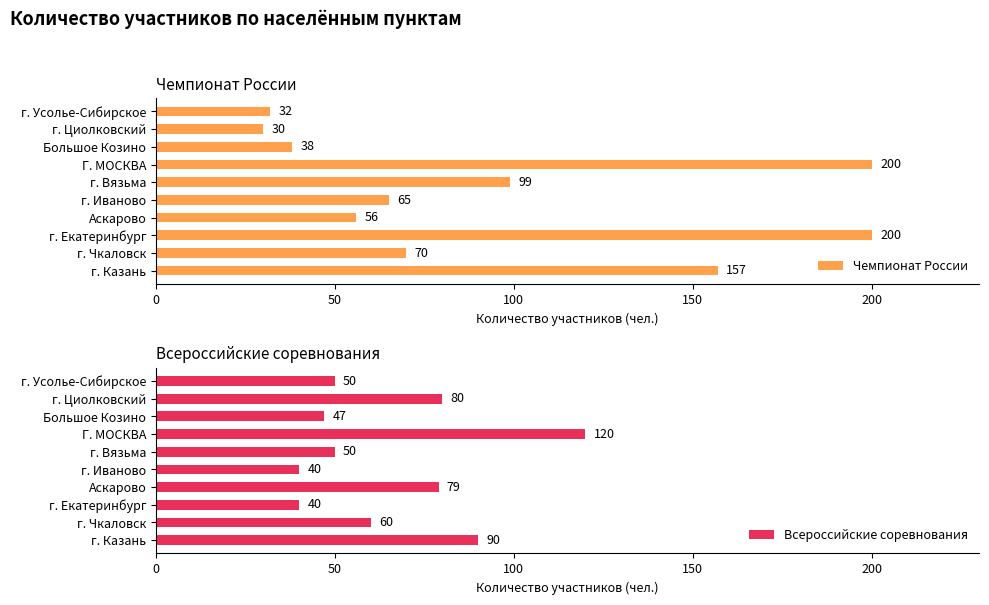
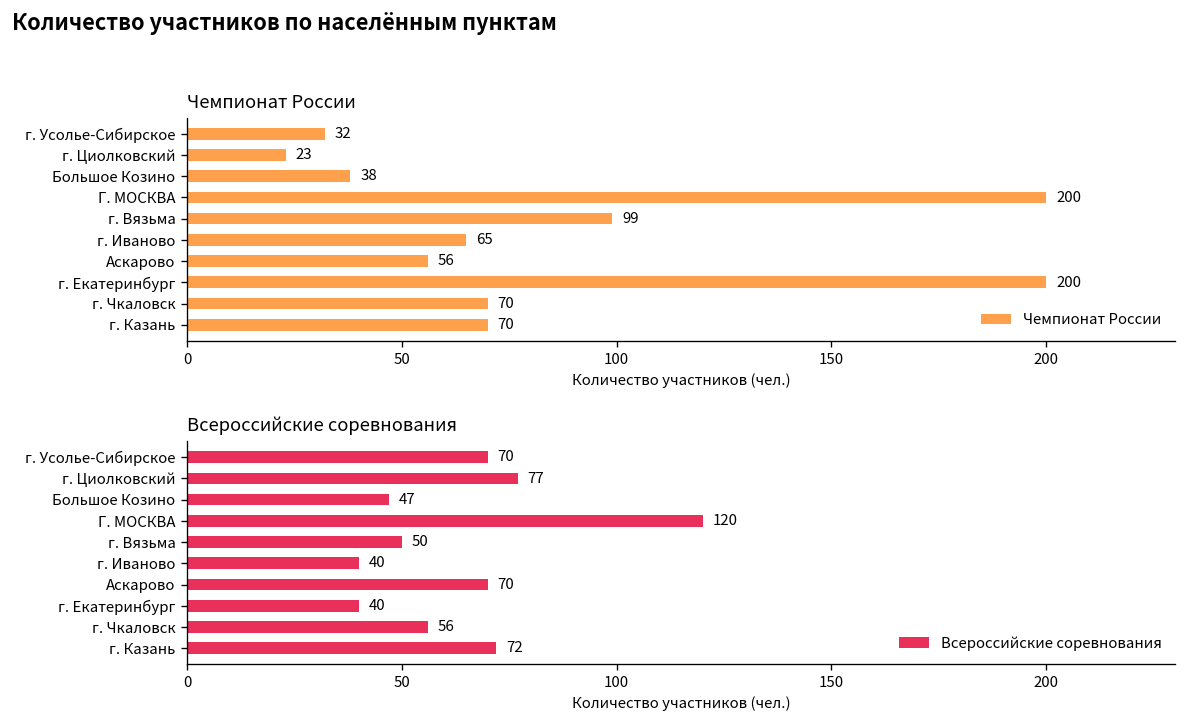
Чемпионат России, г. Циолковский: 30 -> 23
Чемпионат России, г. Казань: 157 -> 70
Всероссийские соревнования, г. Усолье-Сибирское: 50 -> 70
Всероссийские соревнования, г. Циолковский: 80 -> 77
Всероссийские соревнования, Аскарово: 79 -> 70
Всероссийские соревнования, г. Чкаловск: 60 -> 56
Всероссийские соревнования, г. Казань: 90 -> 72
